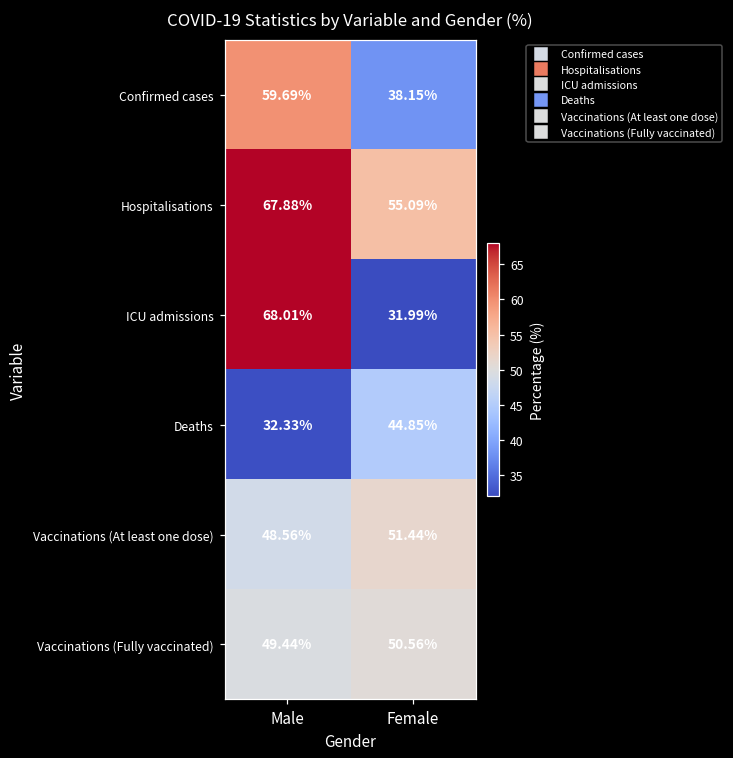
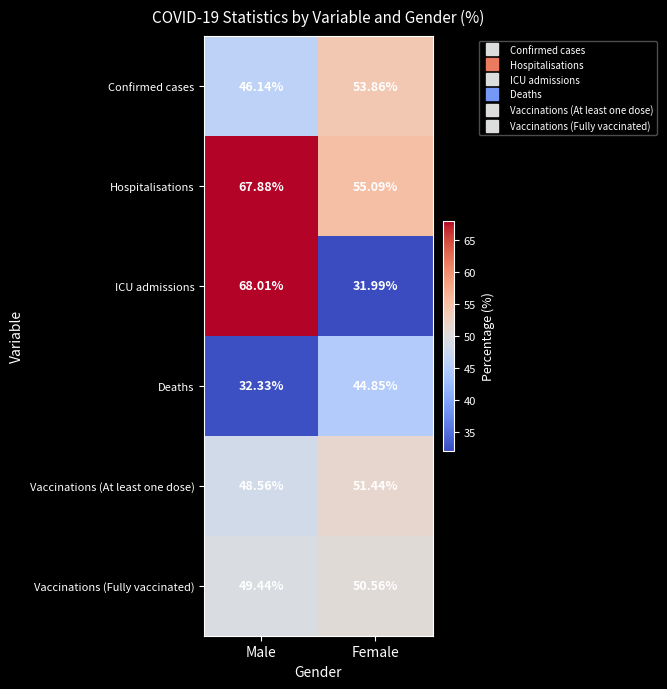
Confirmed cases, Male: 59.69% -> 46.14%
Confirmed cases, Female: 38.15% -> 53.86%
